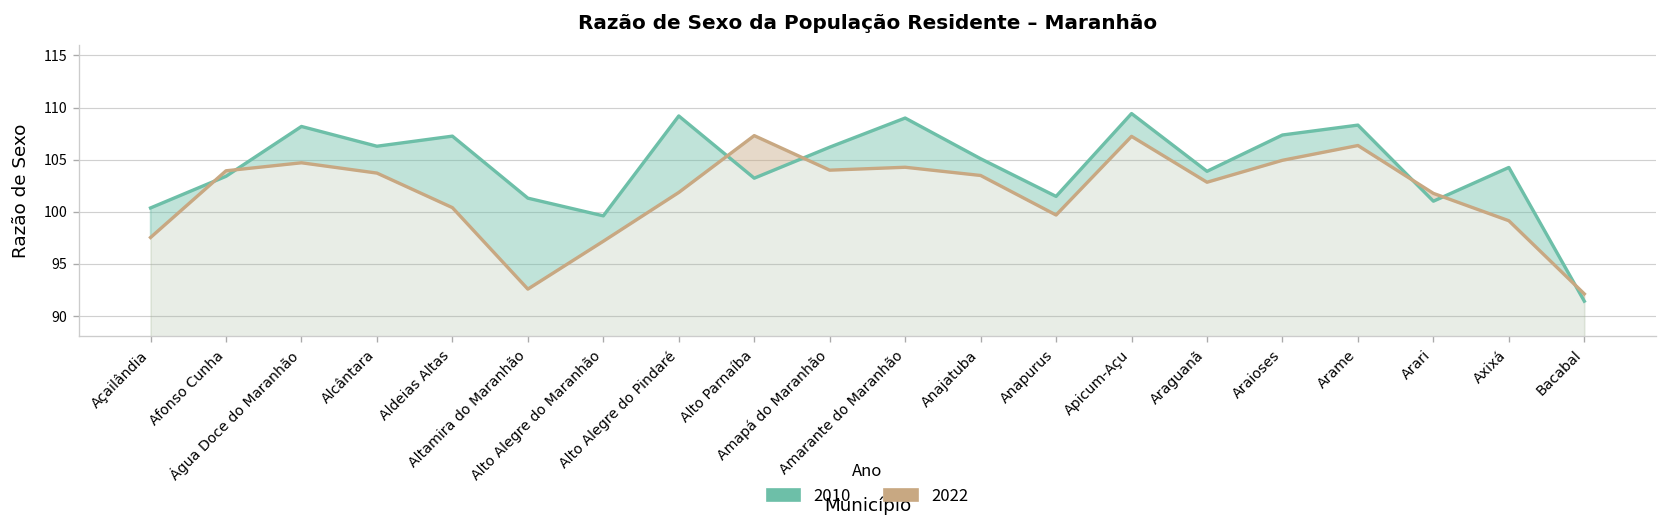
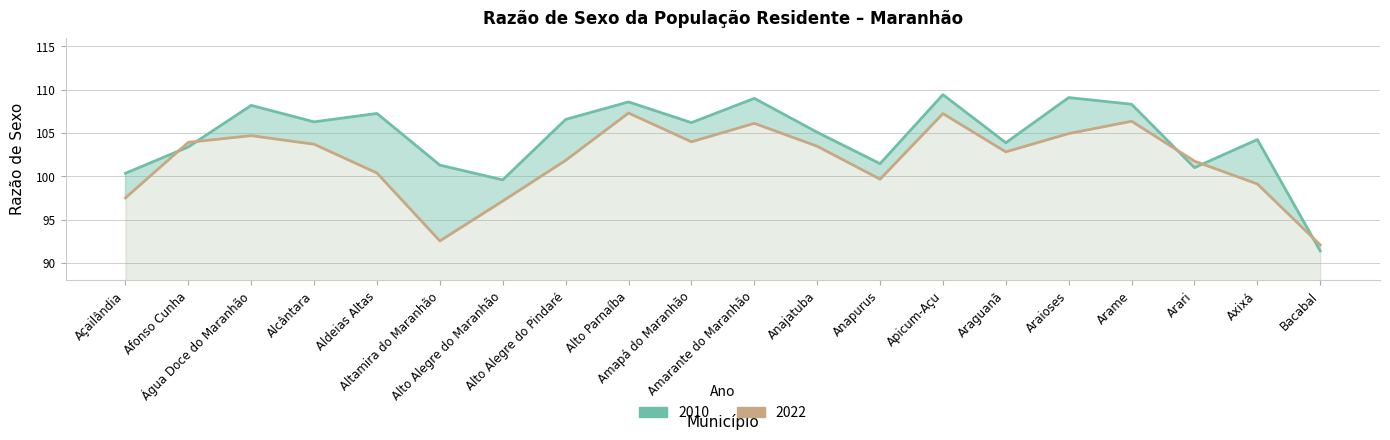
2010, Alto Alegre do Pindaré: 109 -> 107
2010, Alto Parnaíba: 103 -> 109
2022, Amarante do Maranhão: 104 -> 106
2010, Araioses: 107 -> 109
